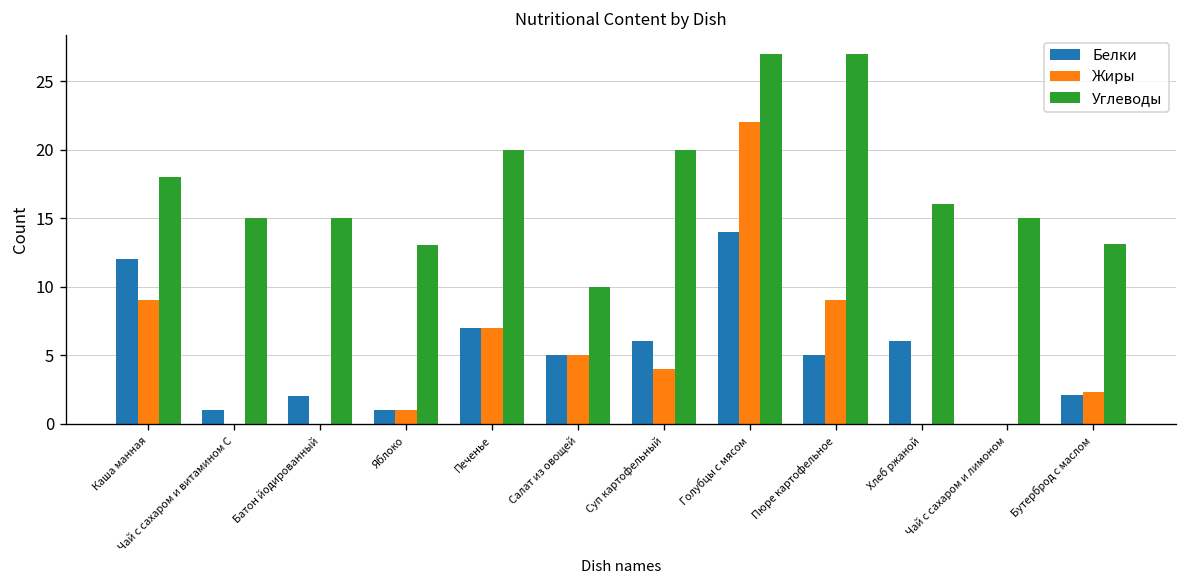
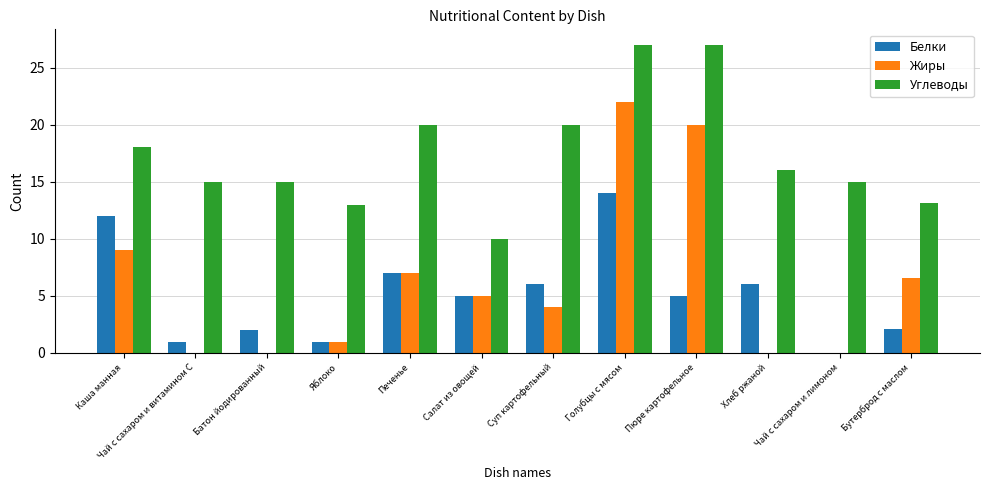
Жиры, Пюре картофельное: 9 -> 20
Жиры, Бутерброд с маслом: 2.3 -> 6.6
